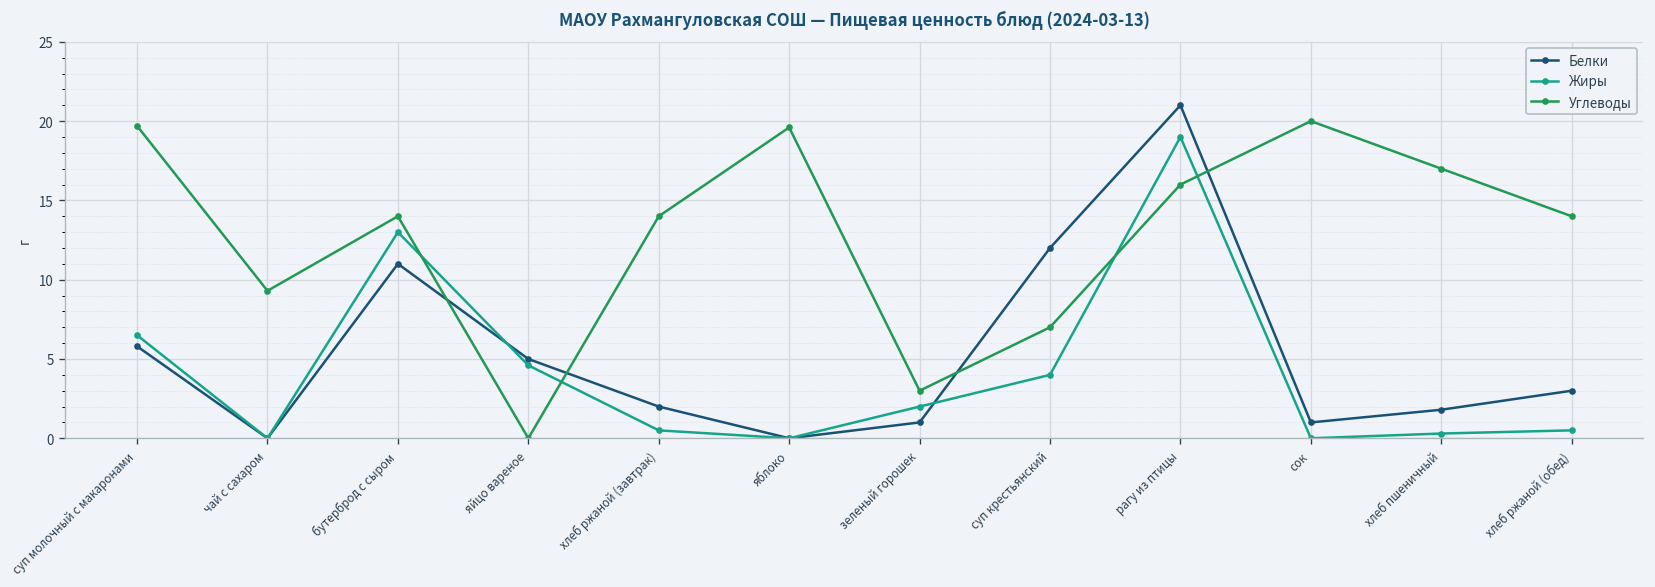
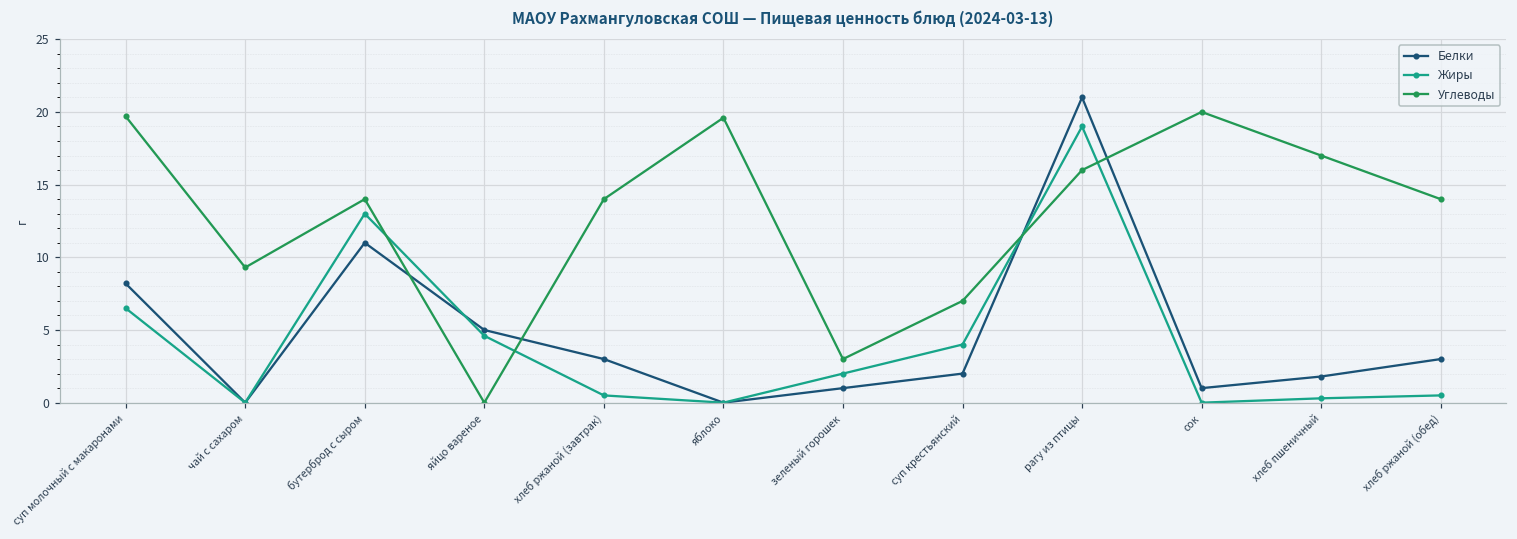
Белки, суп молочный с макаронами: 5.8 -> 8.2
Белки, хлеб ржаной (завтрак): 2 -> 3
Белки, суп крестьянский: 12 -> 2
